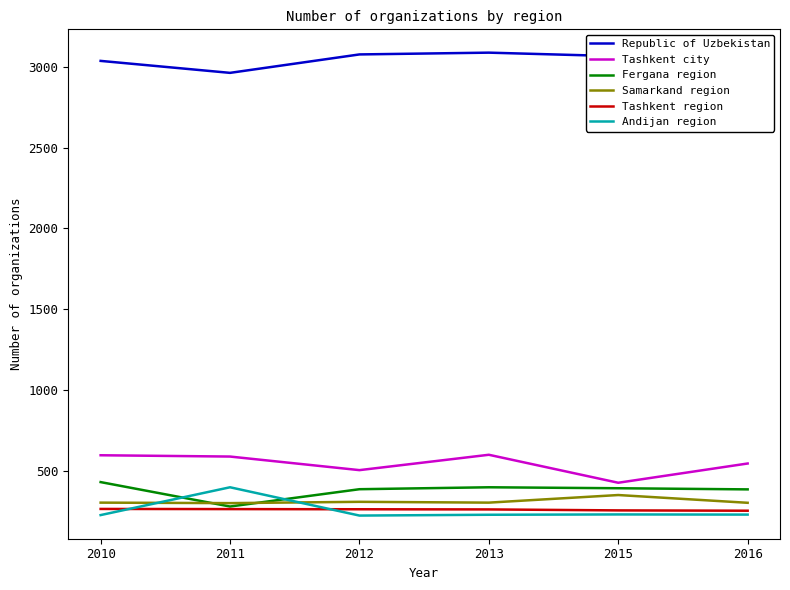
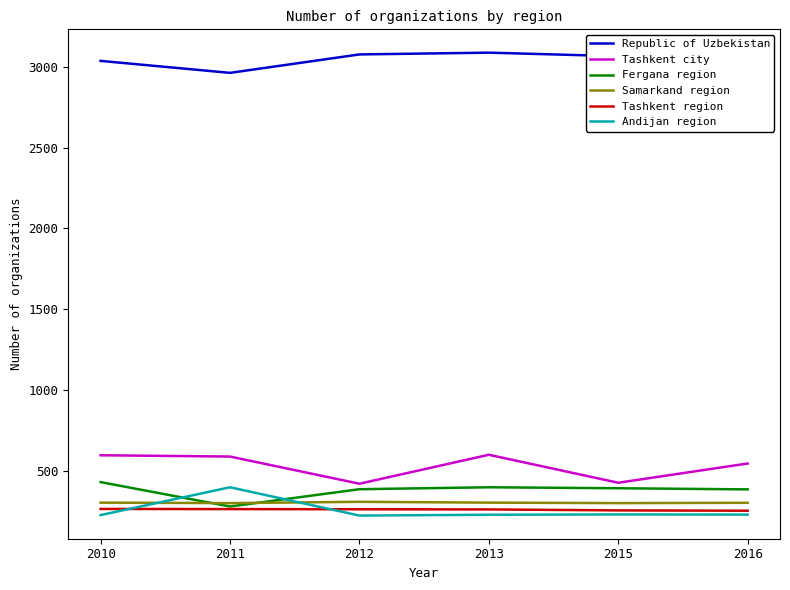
Tashkent city, 2012: 510 -> 420
Samarkand region, 2015: 350 -> 300
